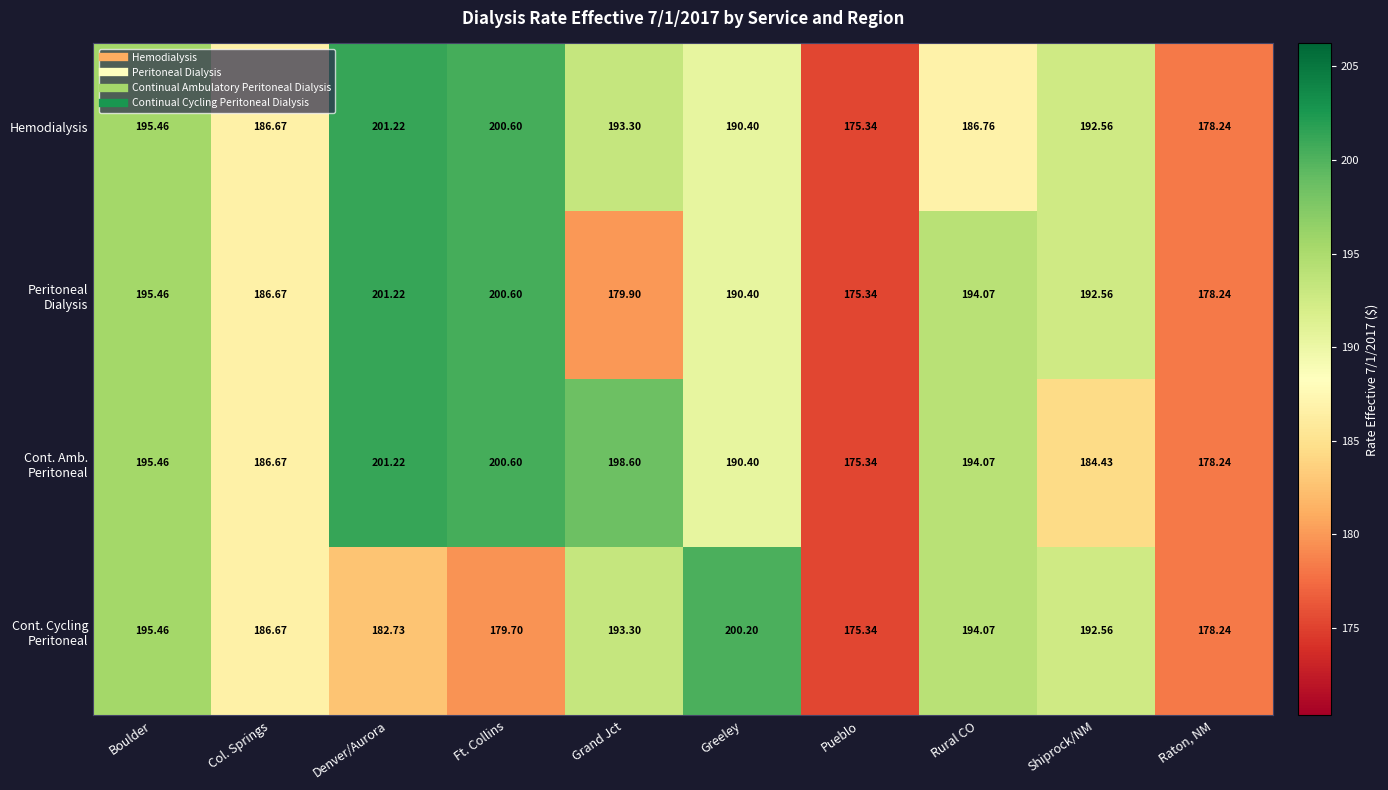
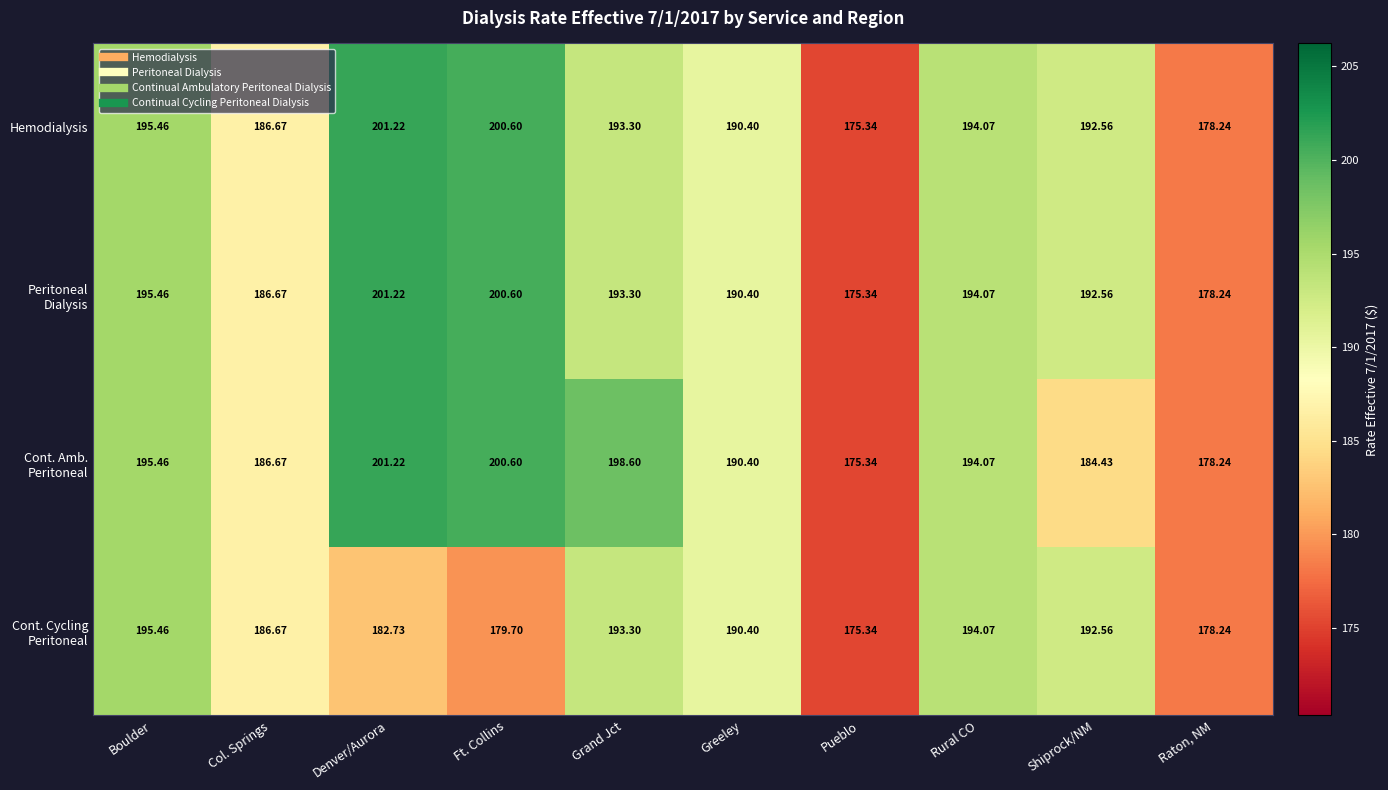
Hemodialysis, Rural CO: 186.76 -> 194.07
Peritoneal Dialysis, Grand Jct: 179.90 -> 193.30
Cont. Cycling Peritoneal, Greeley: 200.20 -> 190.40
